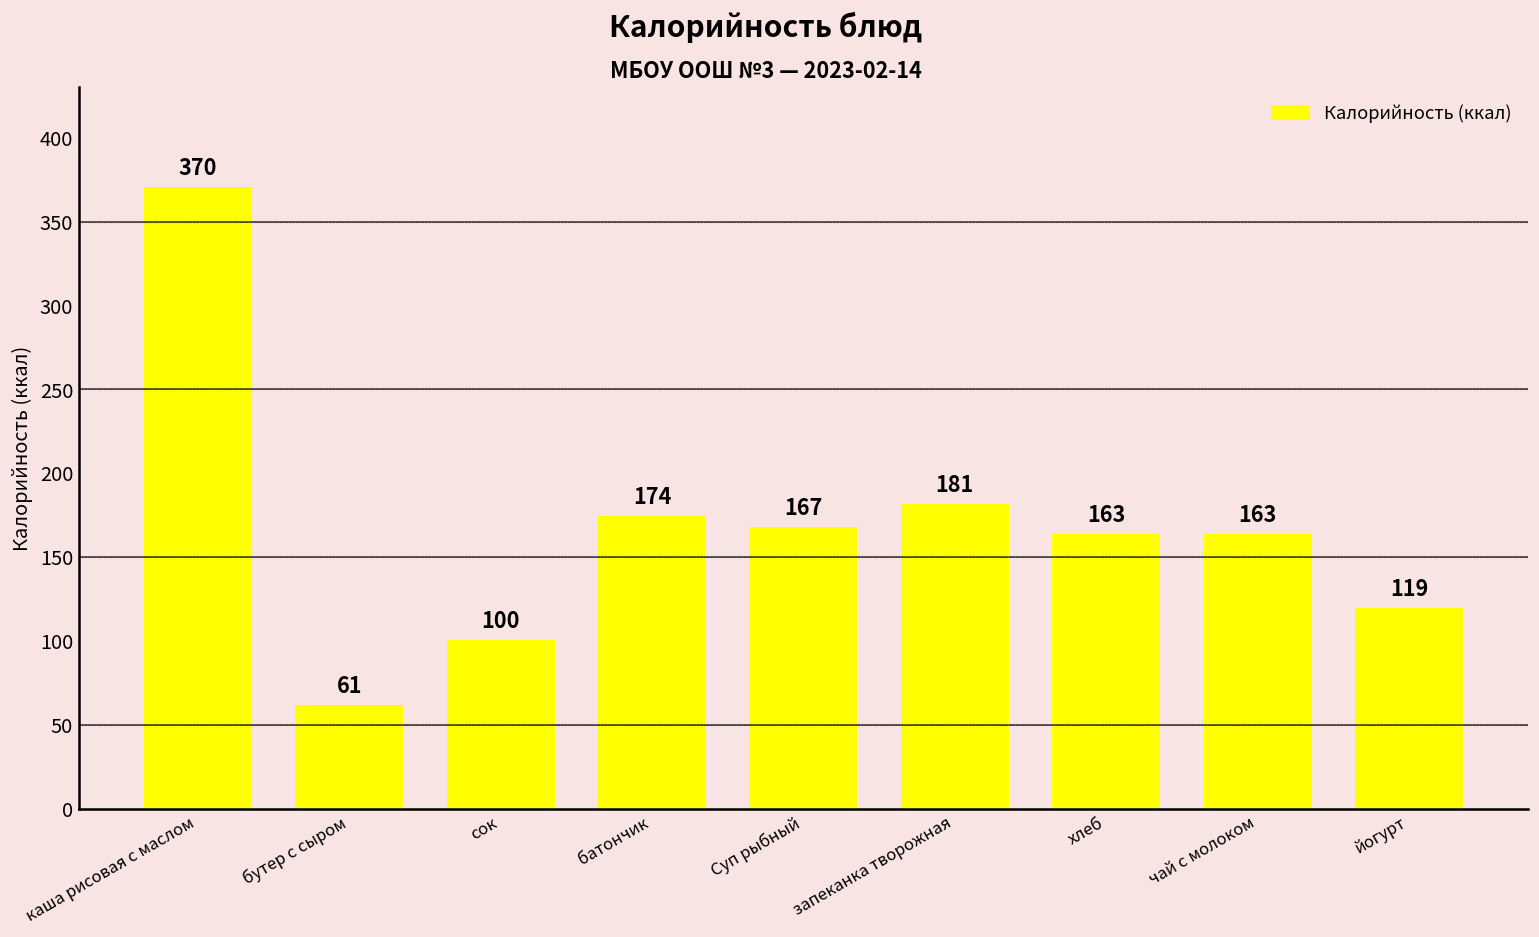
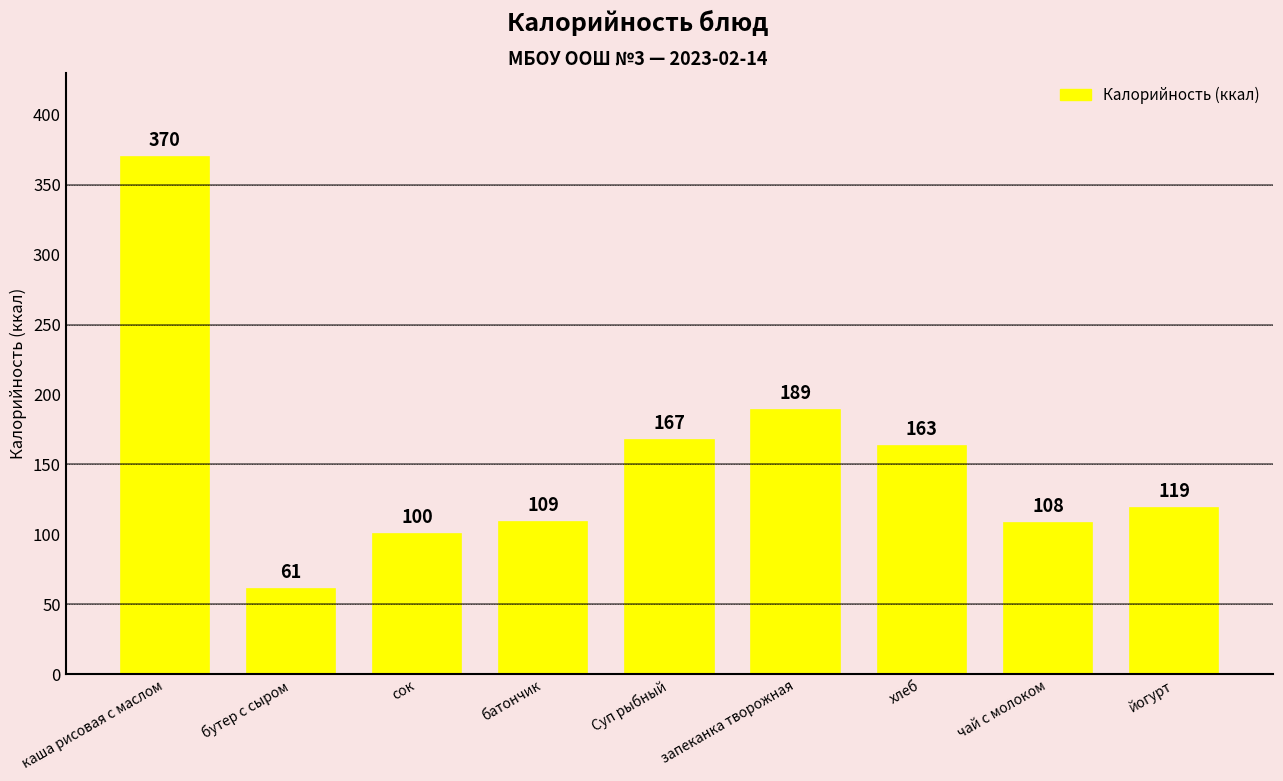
батончик: 174 -> 109
запеканка творожная: 181 -> 189
чай с молоком: 163 -> 108
